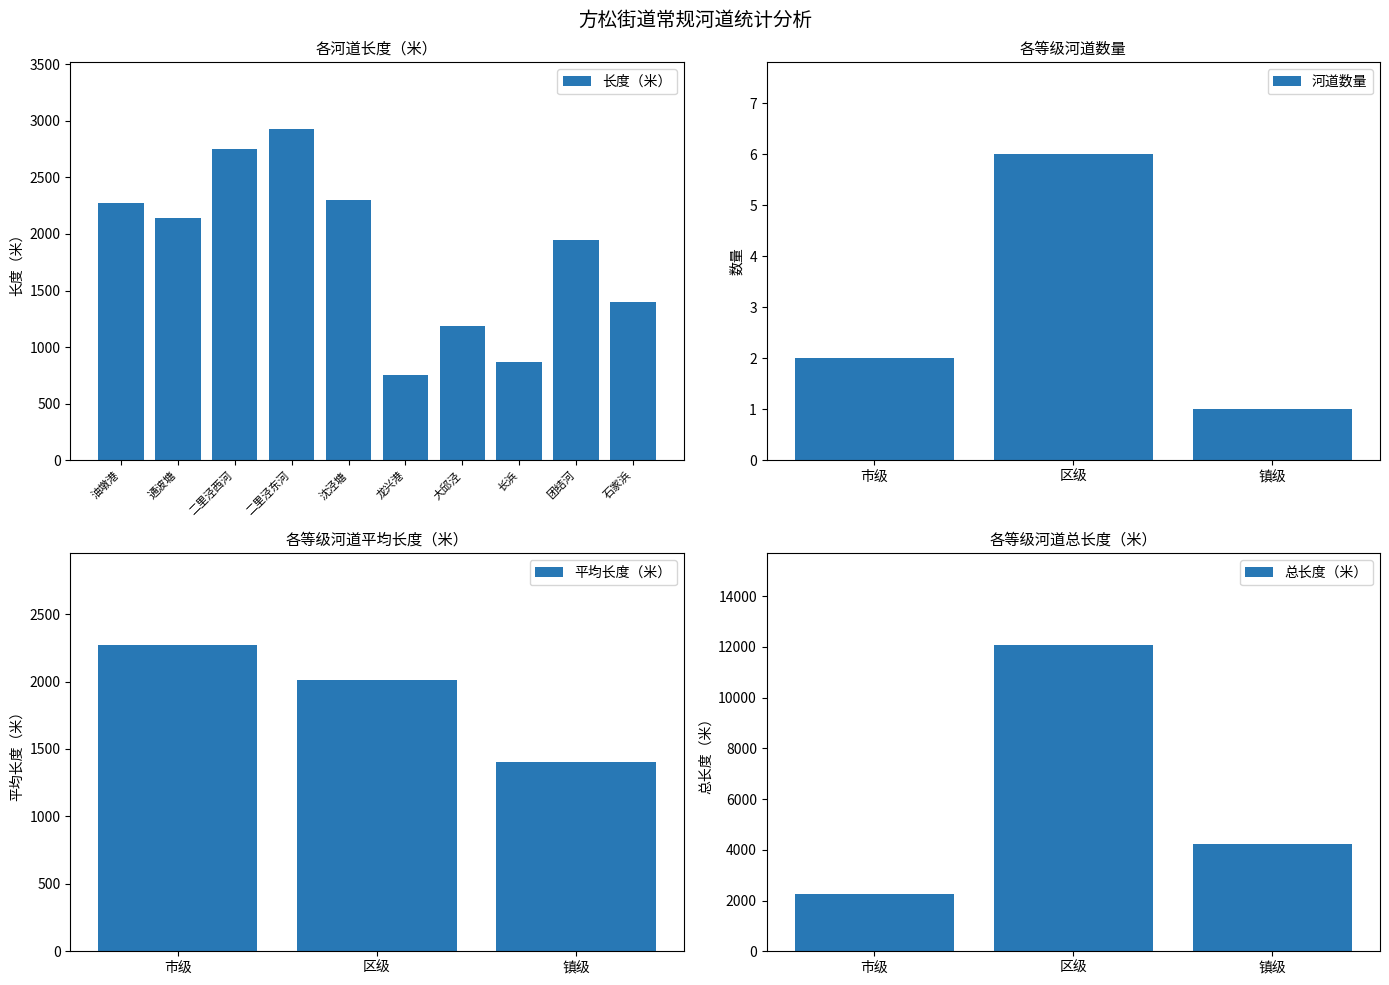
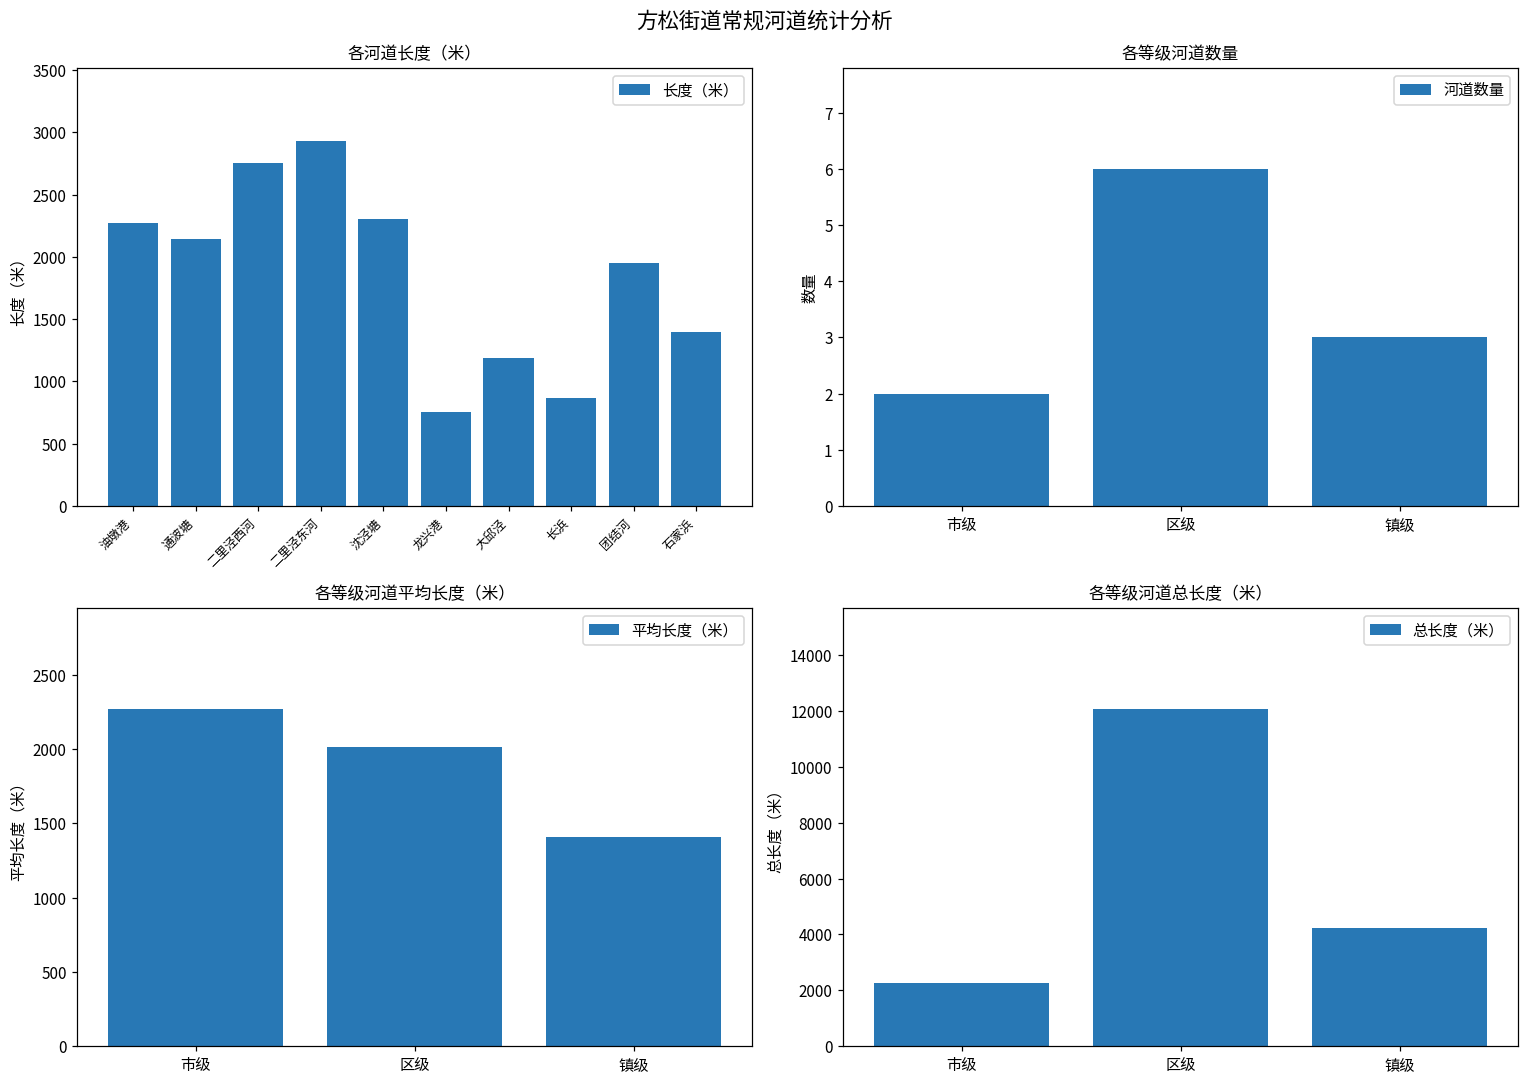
各等级河道数量, 镇级: 1 -> 3
